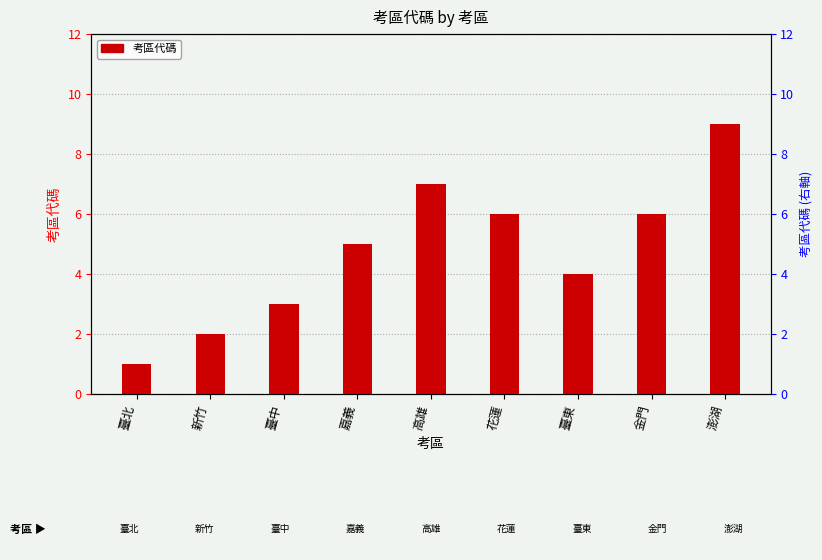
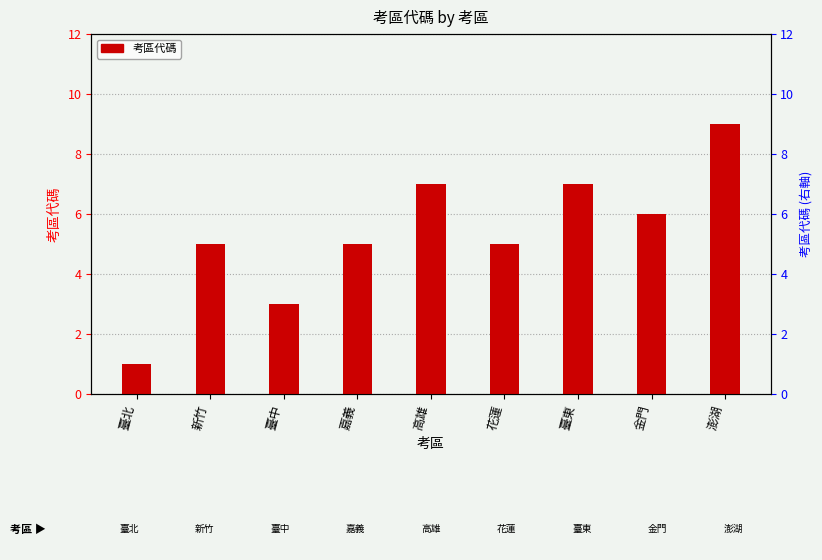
新竹: 2 -> 5
花蓮: 6 -> 5
臺東: 4 -> 7
